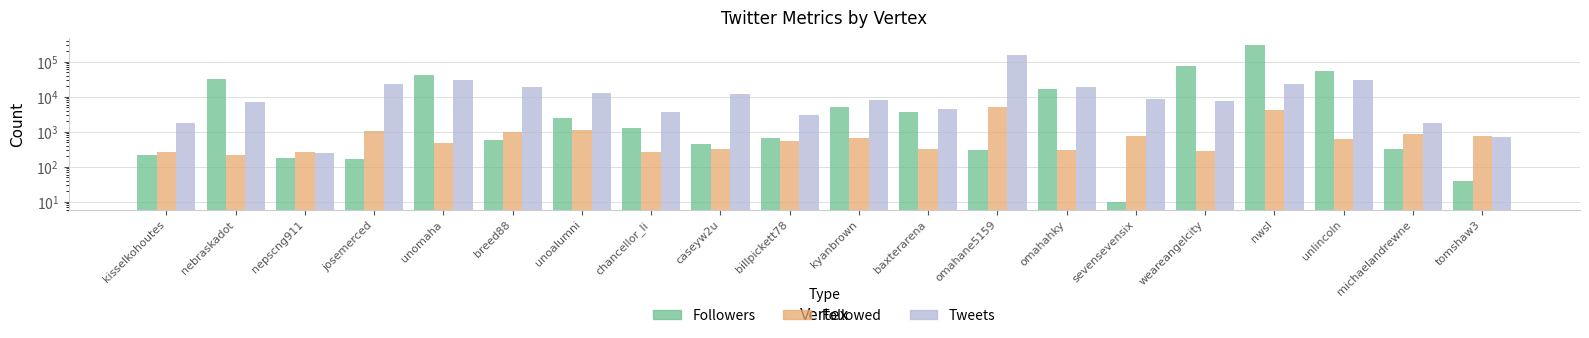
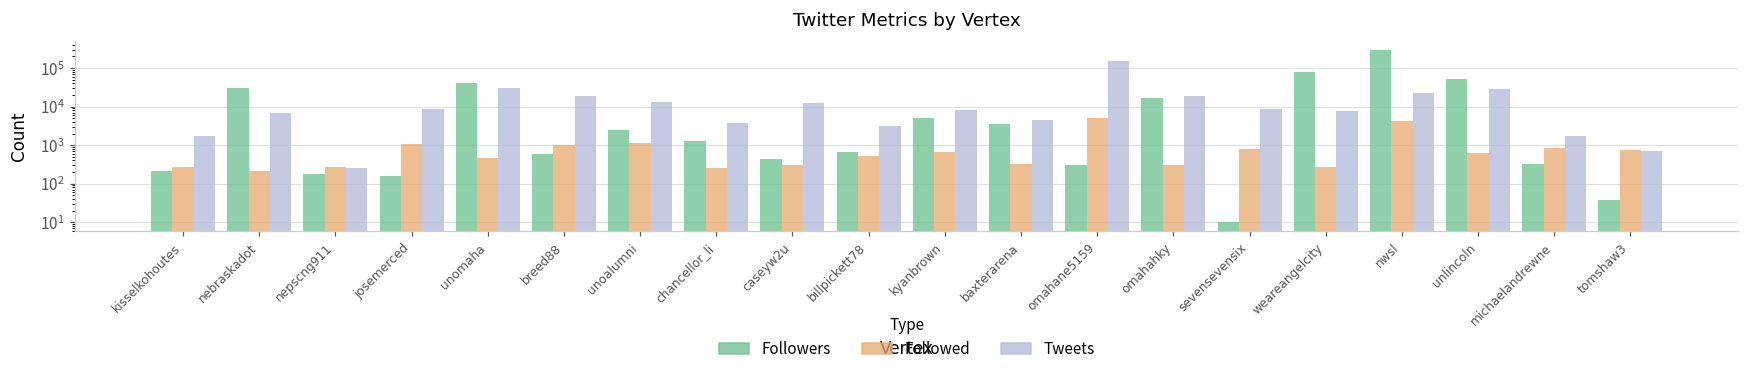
Tweets, josemerced: 20000 -> 9000
